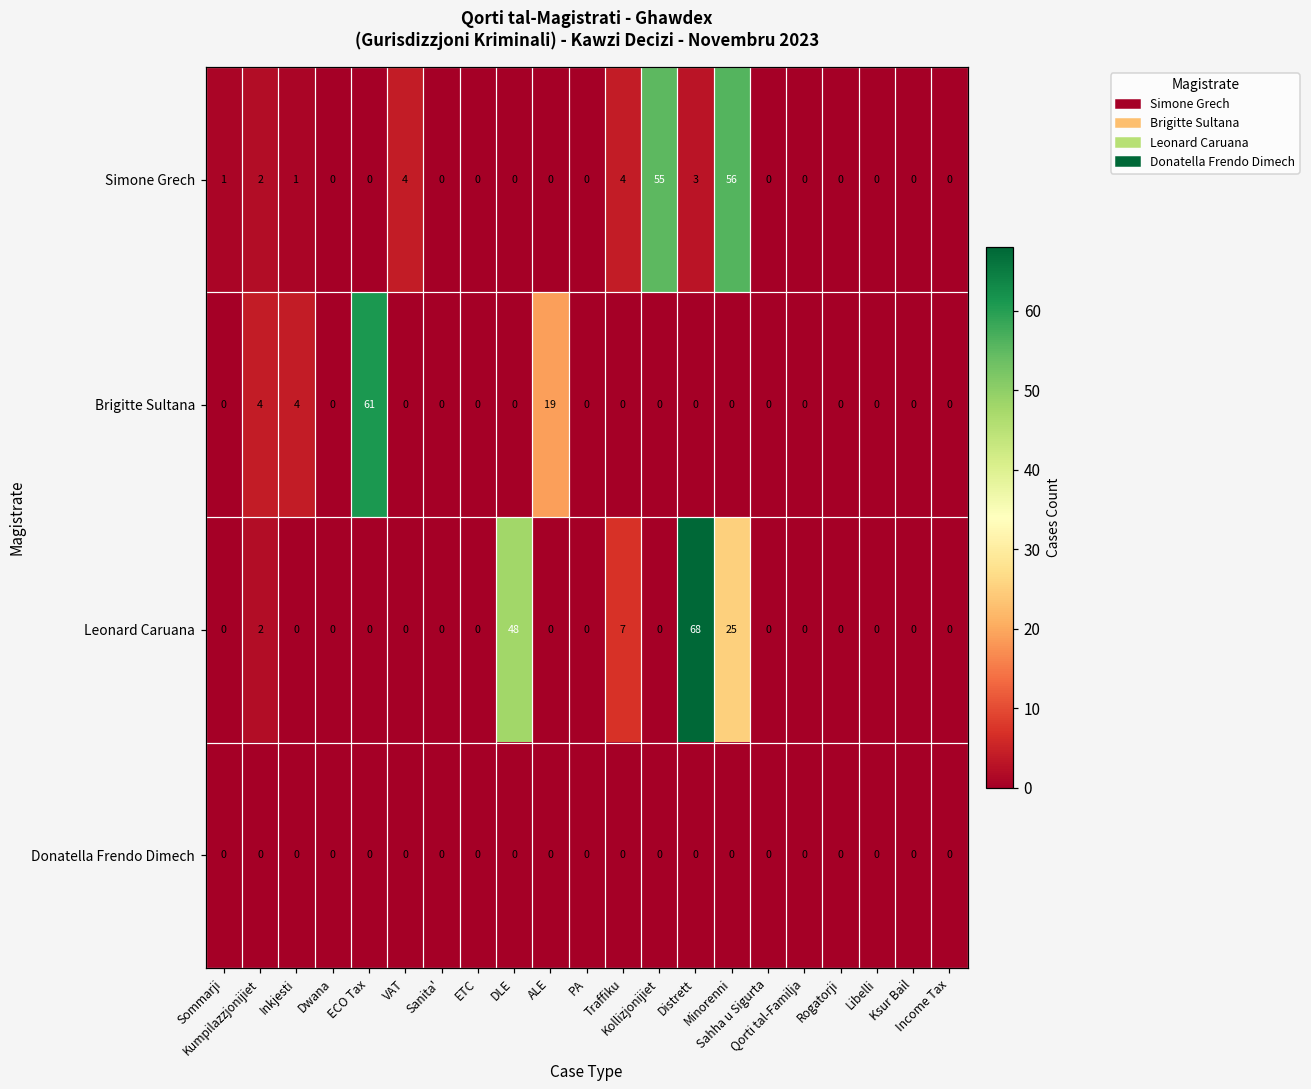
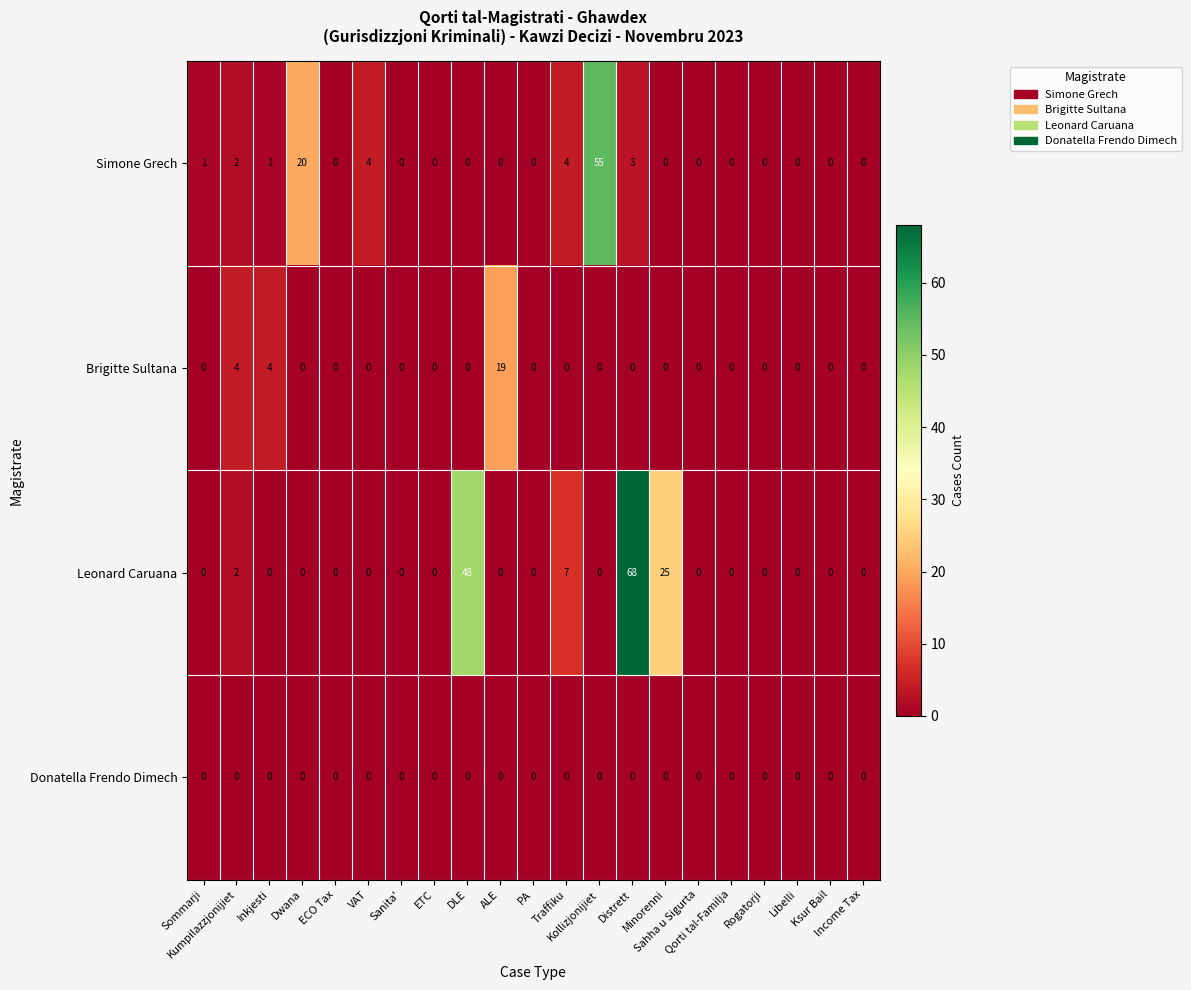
Simone Grech, Dwana: 0 -> 20
Simone Grech, Minorenni: 56 -> 0
Brigitte Sultana, ECO Tax: 61 -> 0
